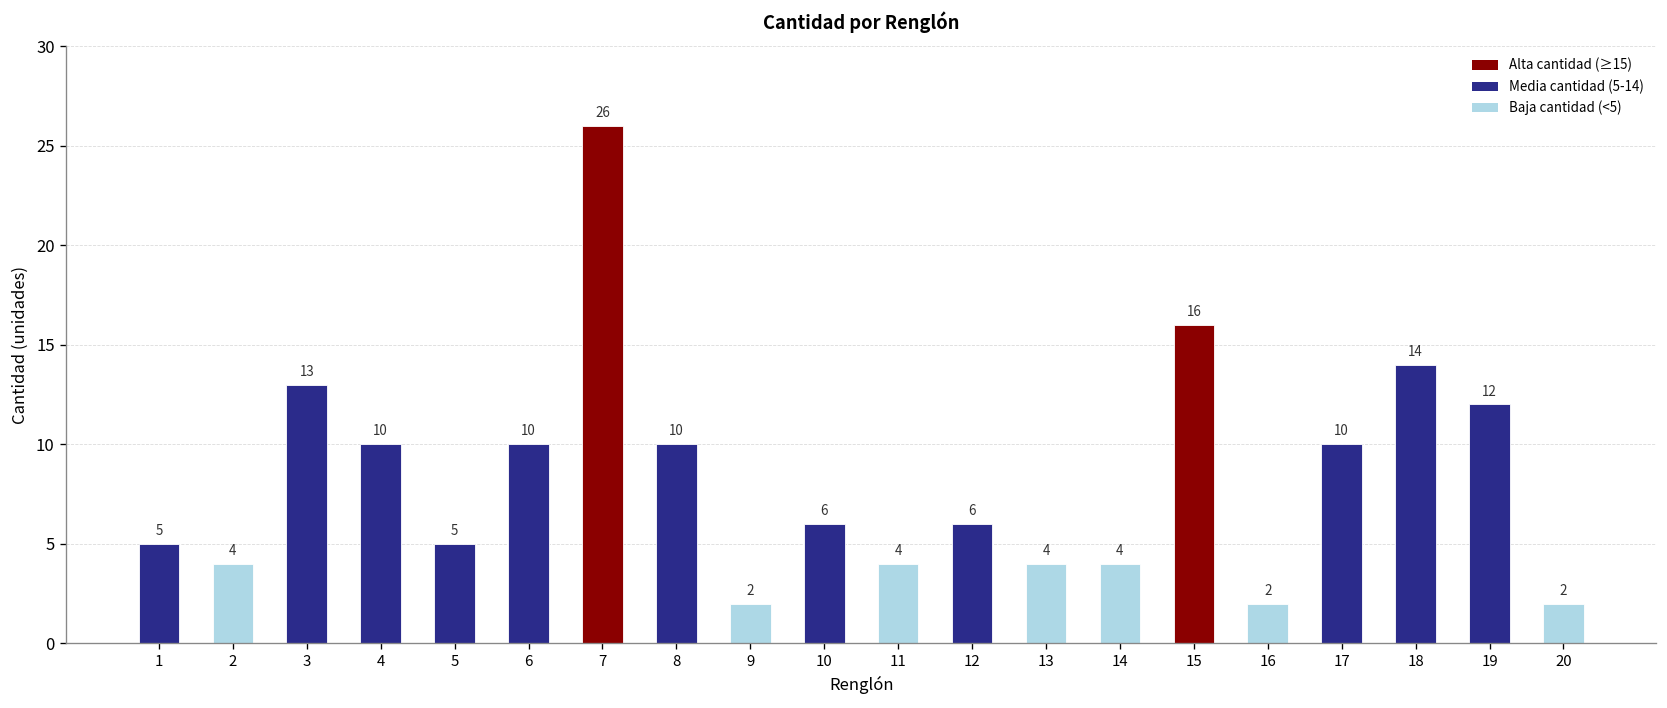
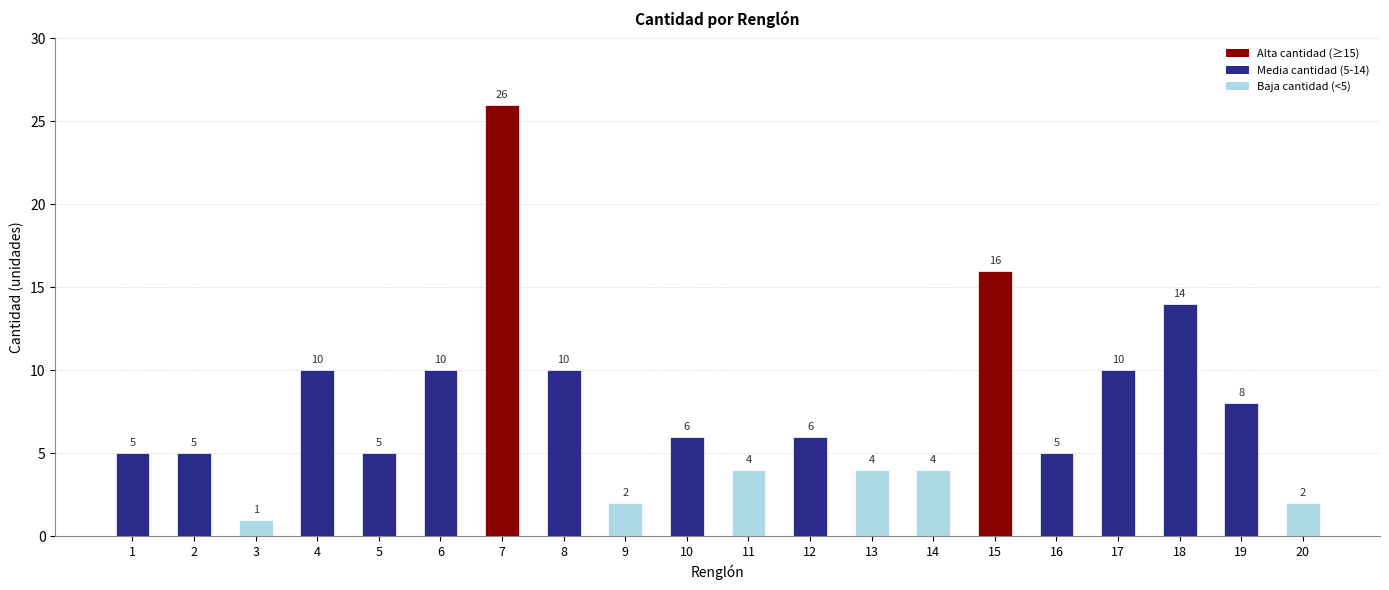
2: 4 -> 5
3: 13 -> 1
16: 2 -> 5
19: 12 -> 8
